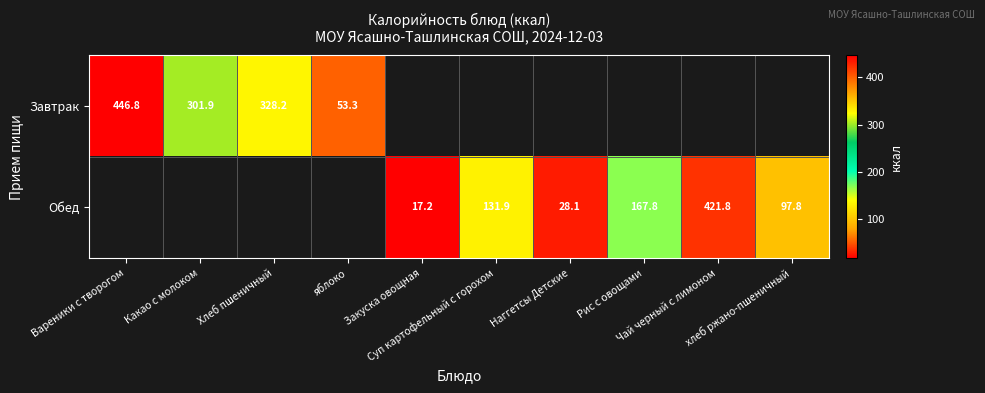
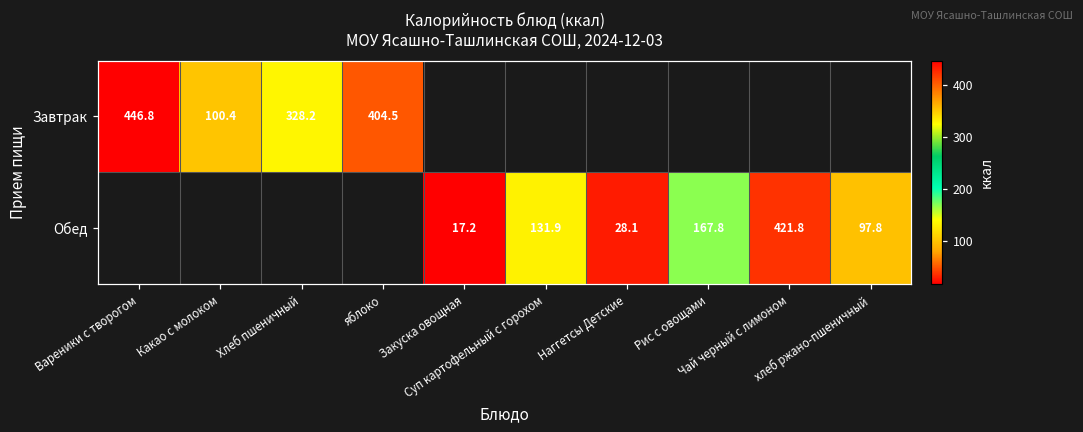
Завтрак, Какао с молоком: 301.9 -> 100.4
Завтрак, яблоко: 53.3 -> 404.5
